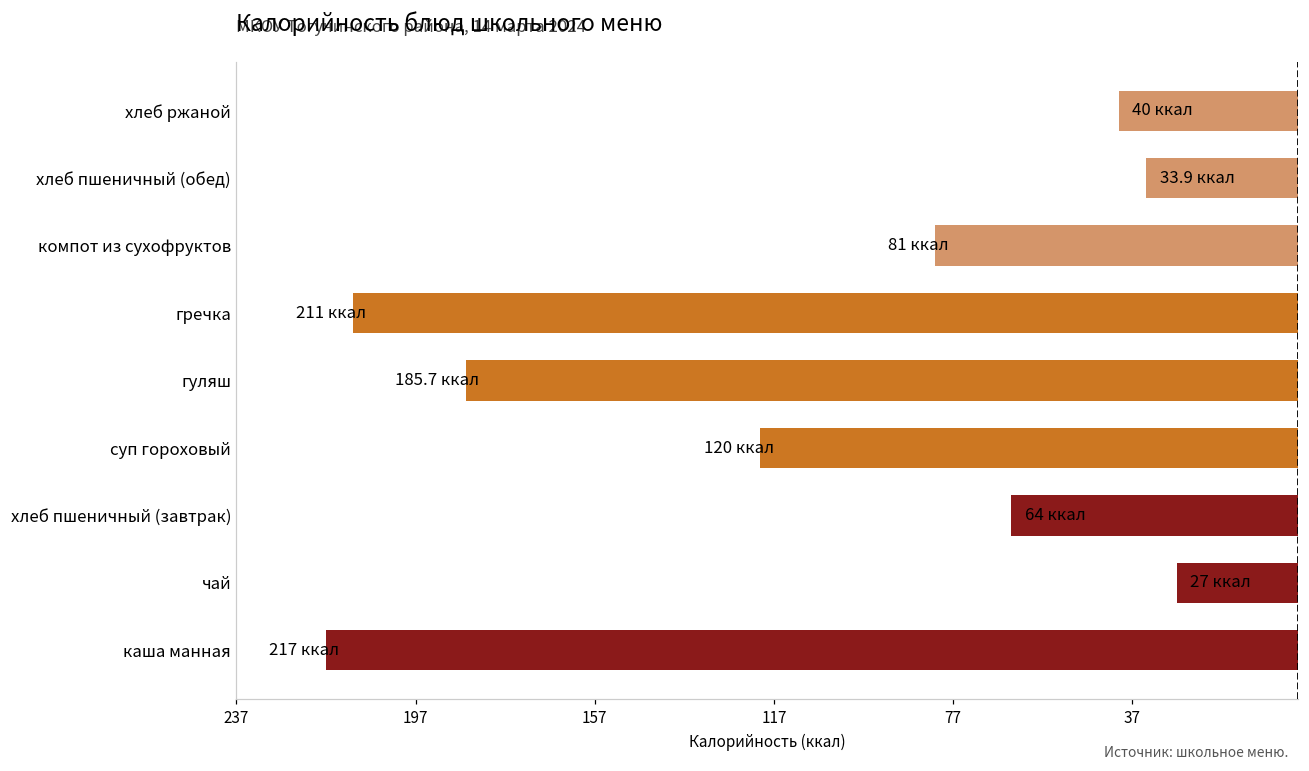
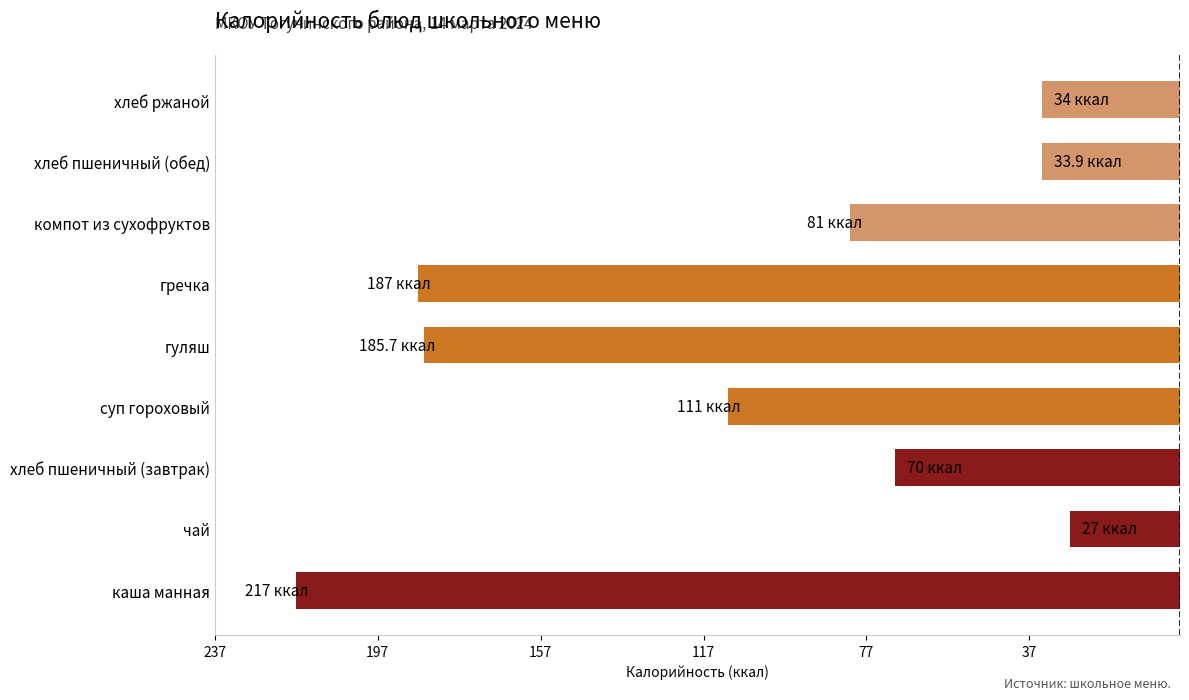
хлеб ржаной: 40 -> 34
гречка: 211 -> 187
суп гороховый: 120 -> 111
хлеб пшеничный (завтрак): 64 -> 70
